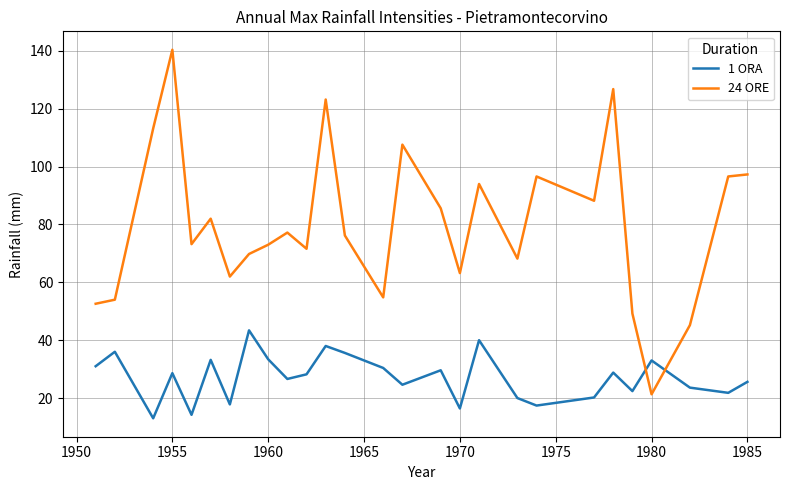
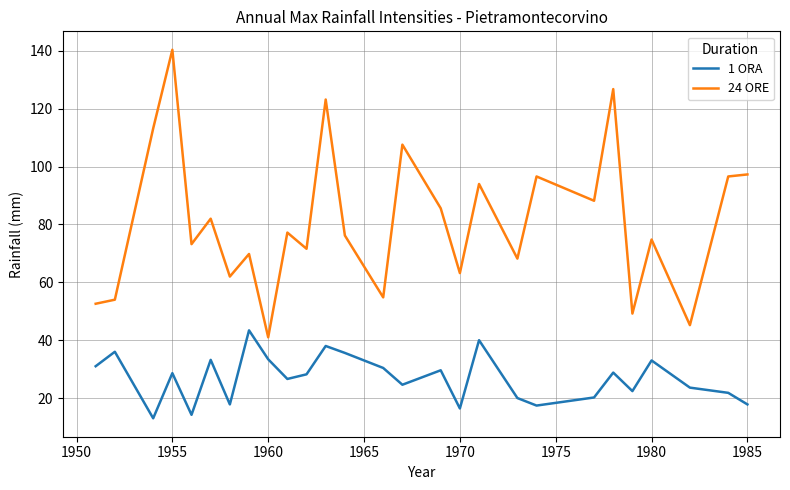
24 ORE, 1960: 73 -> 41
24 ORE, 1980: 21 -> 75
1 ORA, 1985: 26 -> 18
